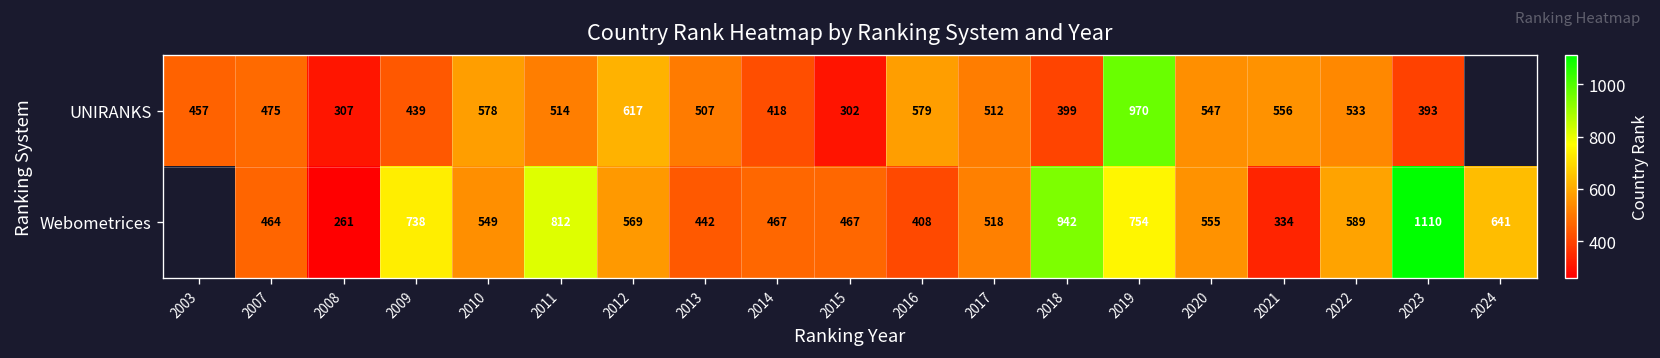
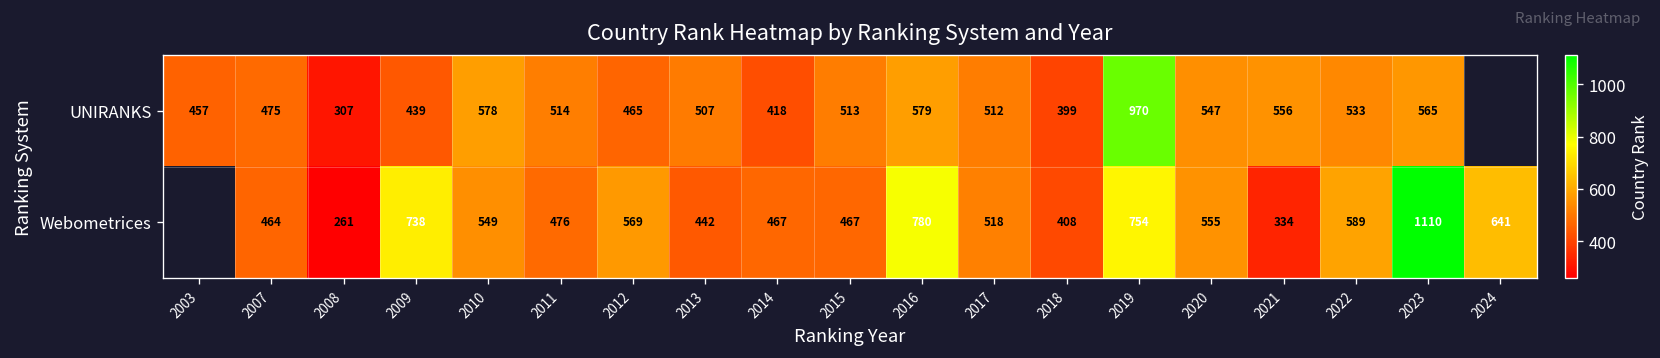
UNIRANKS, 2012: 617 -> 465
UNIRANKS, 2015: 302 -> 513
UNIRANKS, 2023: 393 -> 565
Webometrices, 2011: 812 -> 476
Webometrices, 2016: 408 -> 780
Webometrices, 2018: 942 -> 408
